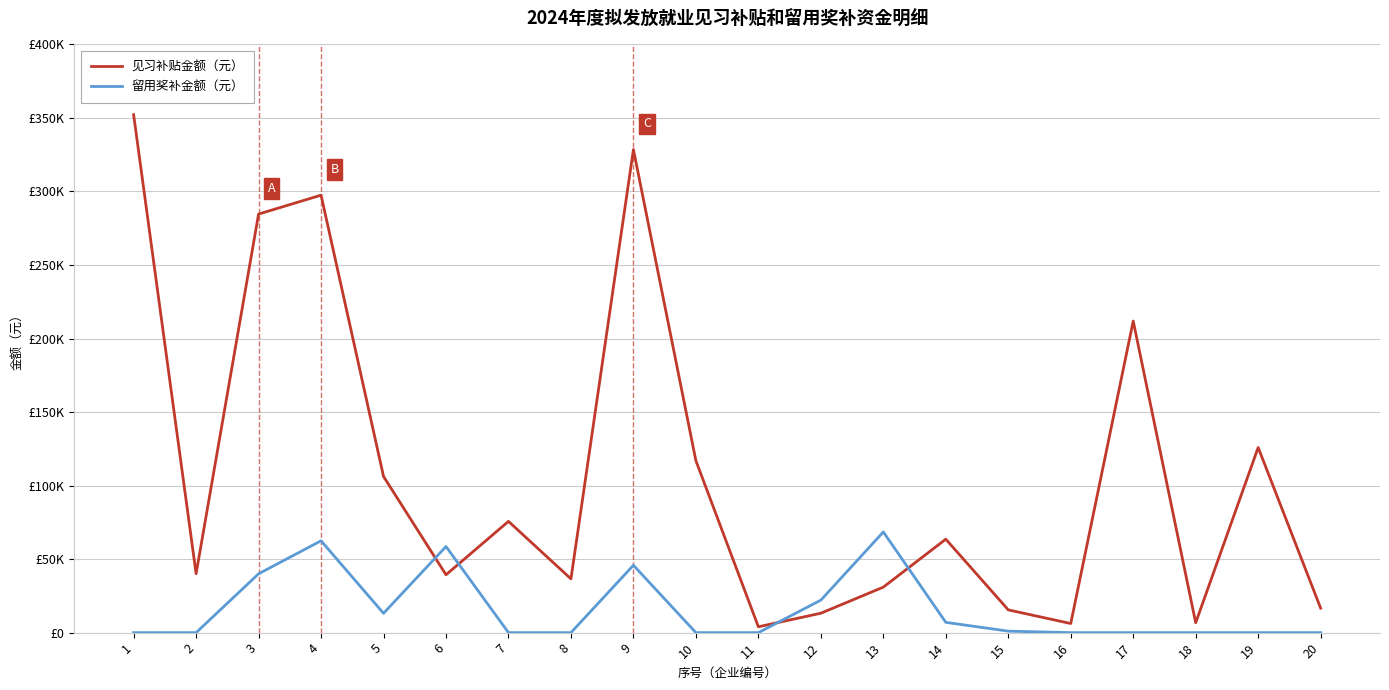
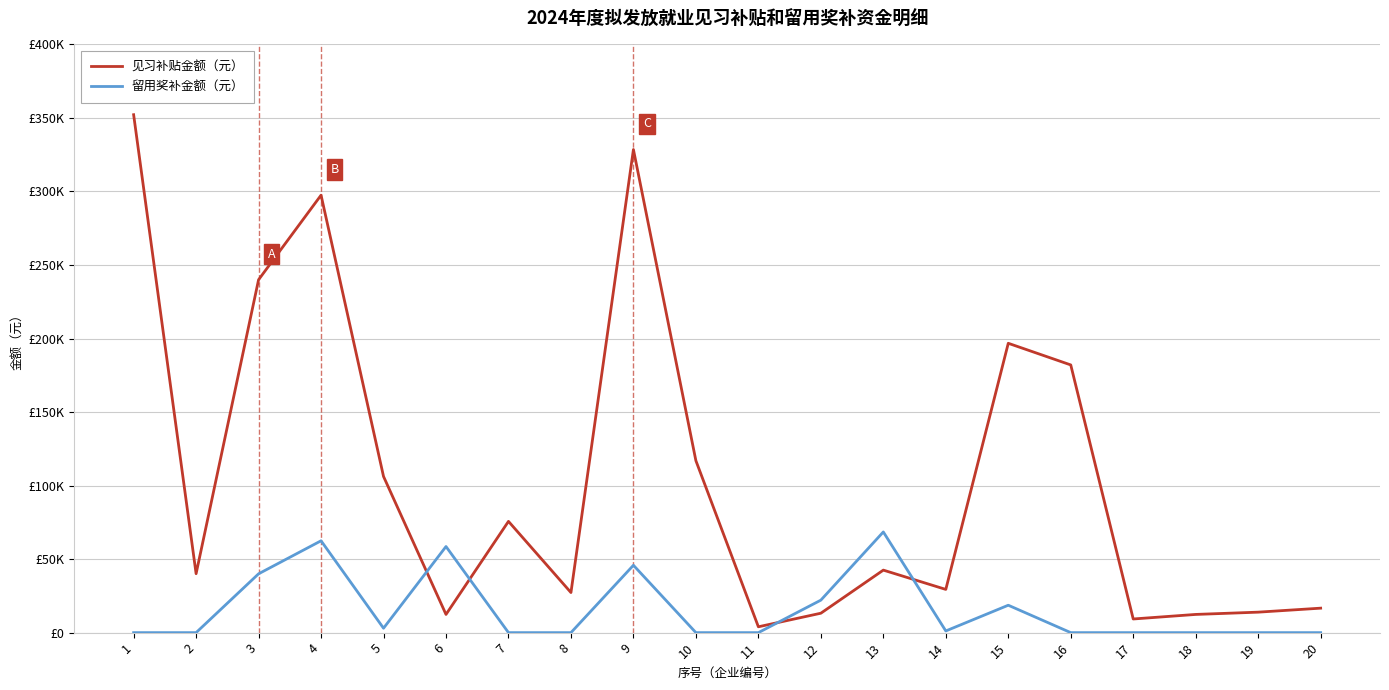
见习补贴金额（元）, 3: £285000 -> £240000
留用奖补金额（元）, 5: £13000 -> £3000
见习补贴金额（元）, 6: £39000 -> £12000
见习补贴金额（元）, 8: £37000 -> £27000
见习补贴金额（元）, 13: £31000 -> £43000
见习补贴金额（元）, 14: £64000 -> £29000
留用奖补金额（元）, 14: £7000 -> £1000
见习补贴金额（元）, 15: £15000 -> £197000
留用奖补金额（元）, 15: £1000 -> £19000
见习补贴金额（元）, 16: £6000 -> £182000
见习补贴金额（元）, 17: £212000 -> £9000
见习补贴金额（元）, 18: £7000 -> £12000
见习补贴金额（元）, 19: £126000 -> £14000
